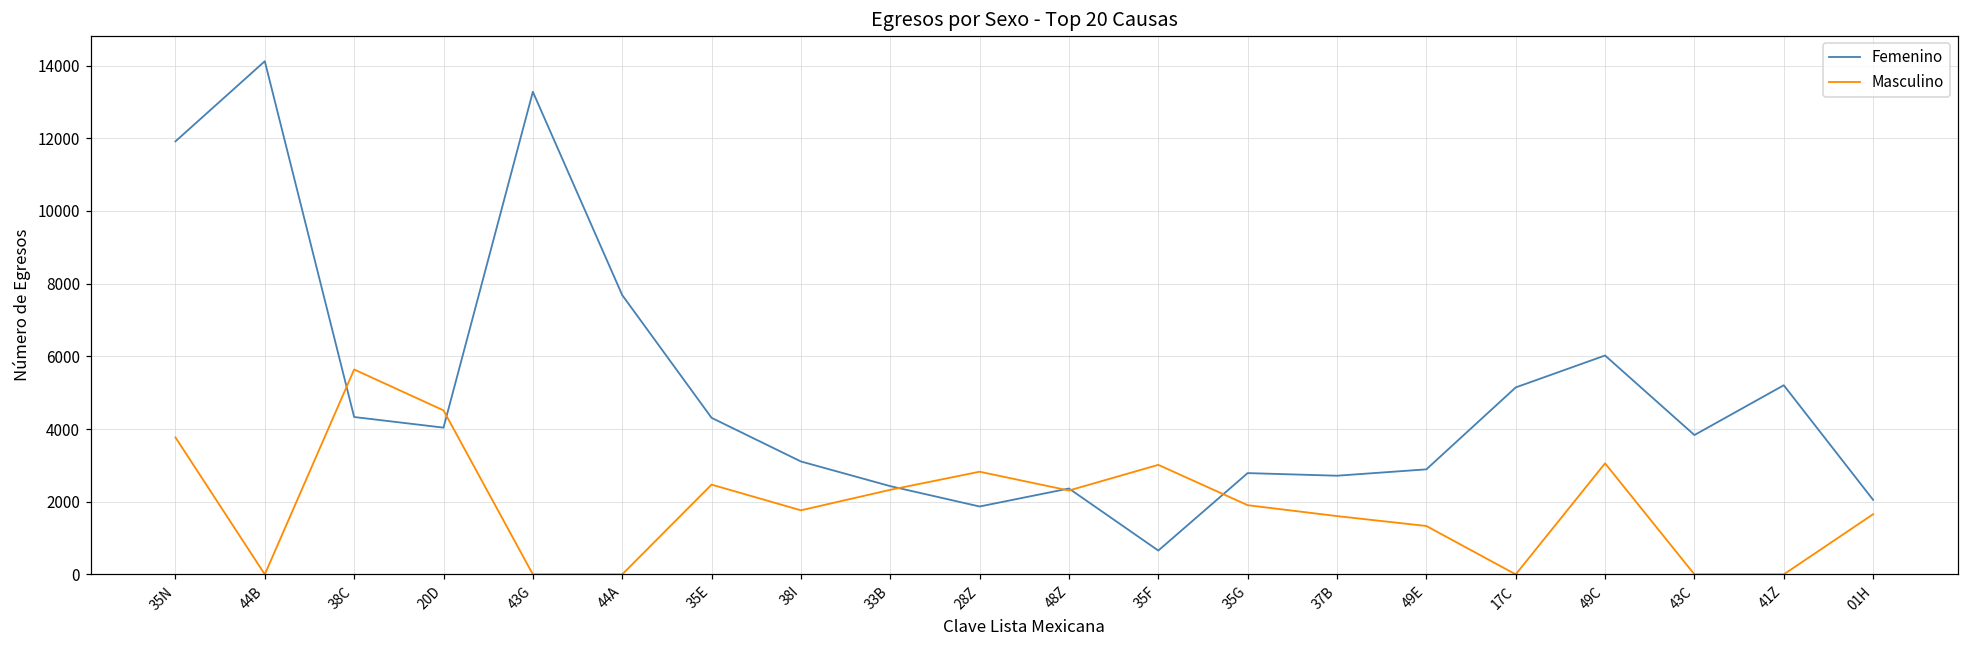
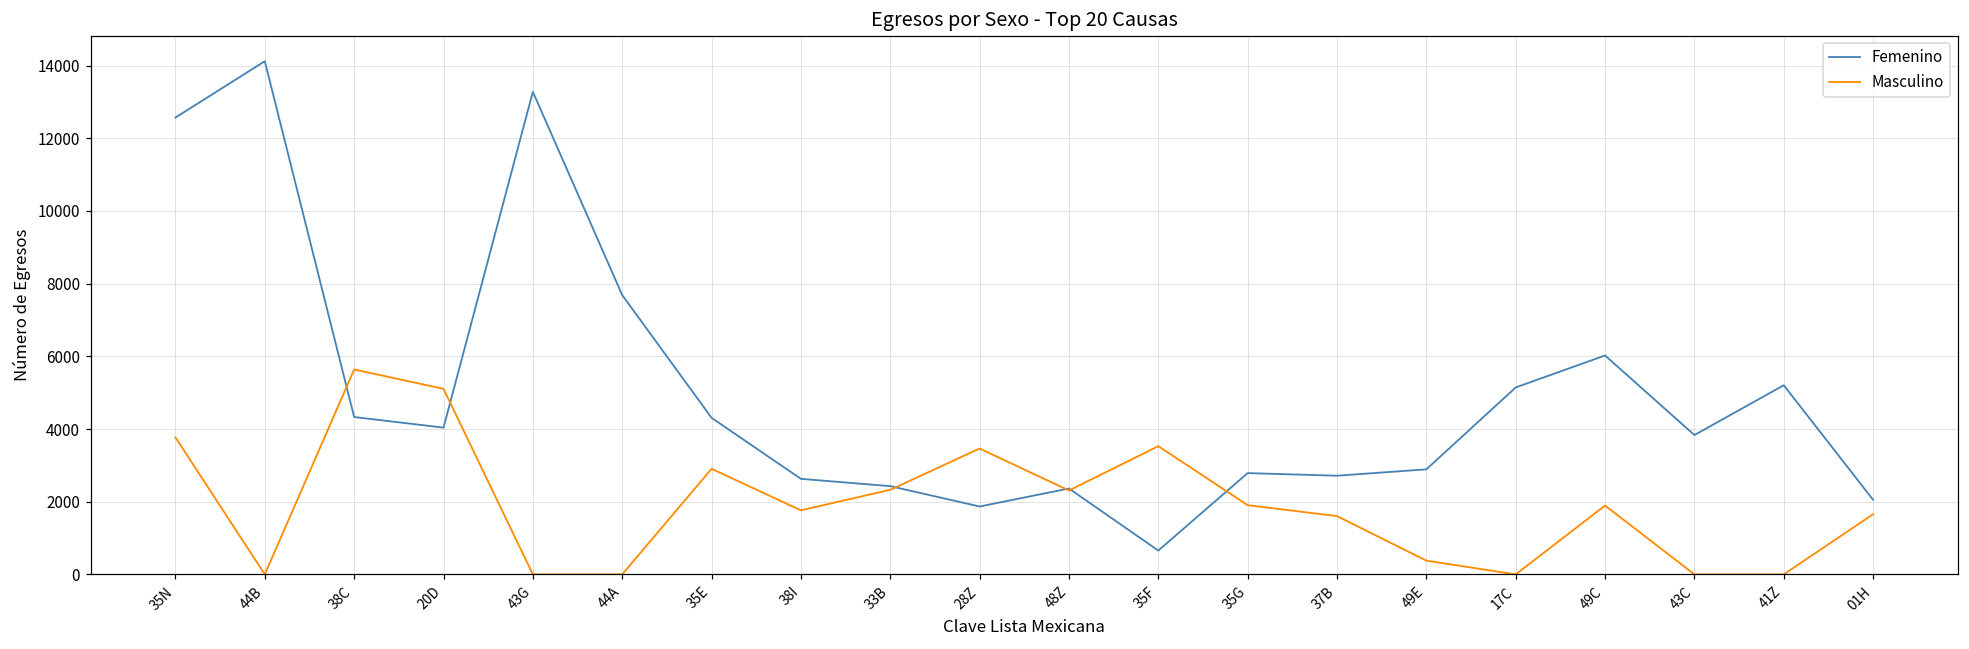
Femenino, 35N: 11900 -> 12600
Masculino, 20D: 4500 -> 5100
Masculino, 35E: 2500 -> 2900
Femenino, 38I: 3100 -> 2600
Masculino, 28Z: 2800 -> 3500
Masculino, 35F: 3000 -> 3500
Masculino, 49E: 1300 -> 400
Masculino, 49C: 3100 -> 1900
